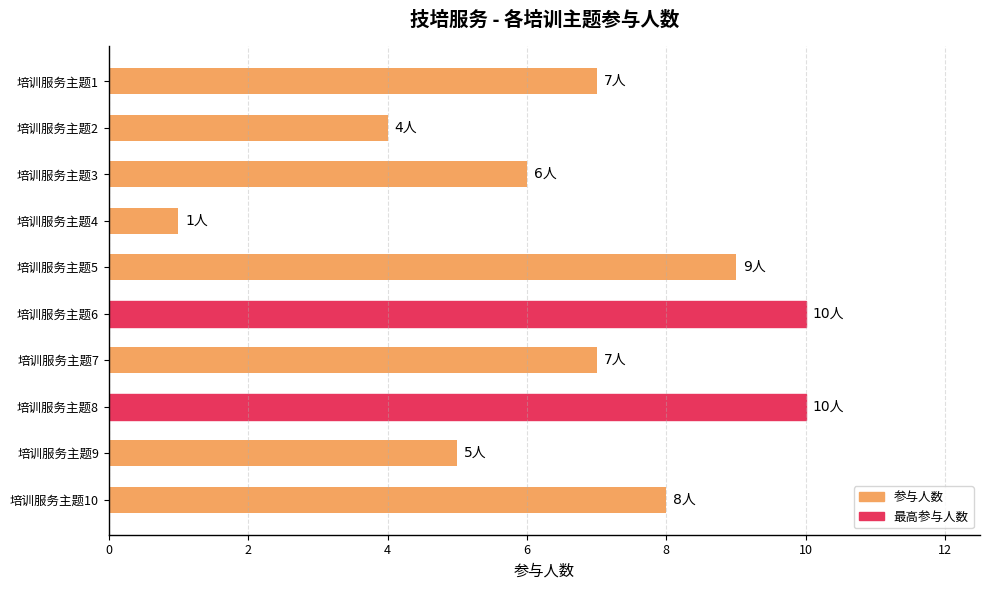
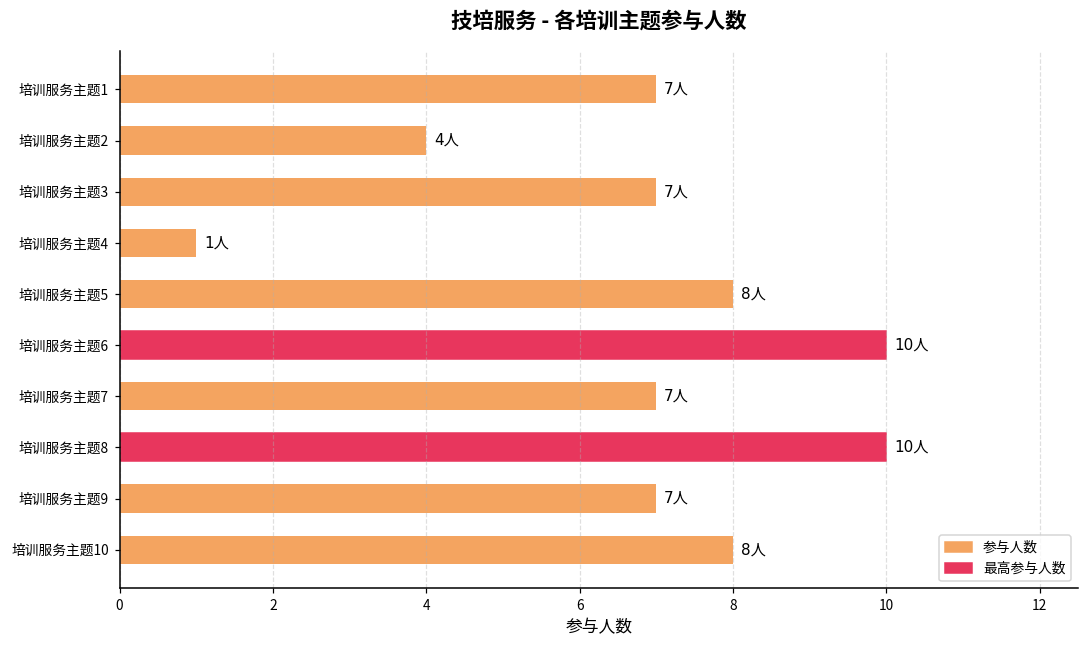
培训服务主题3: 6人 -> 7人
培训服务主题5: 9人 -> 8人
培训服务主题9: 5人 -> 7人
